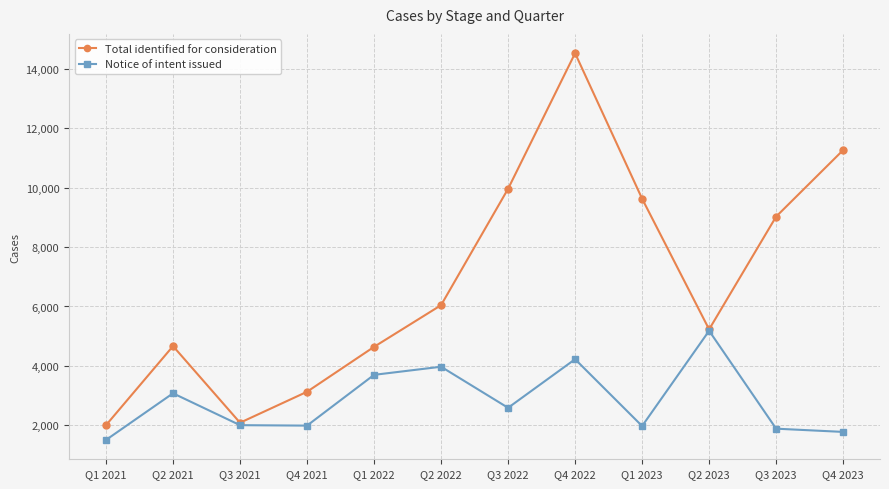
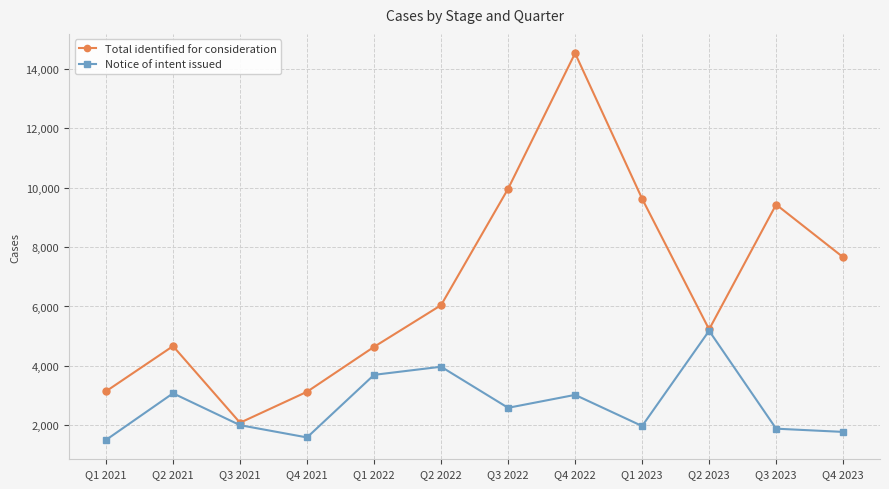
Total identified for consideration, Q1 2021: 2,000 -> 3,100
Notice of intent issued, Q4 2021: 2,000 -> 1,600
Notice of intent issued, Q4 2022: 4,200 -> 3,000
Total identified for consideration, Q3 2023: 9,000 -> 9,400
Total identified for consideration, Q4 2023: 11,300 -> 7,700
